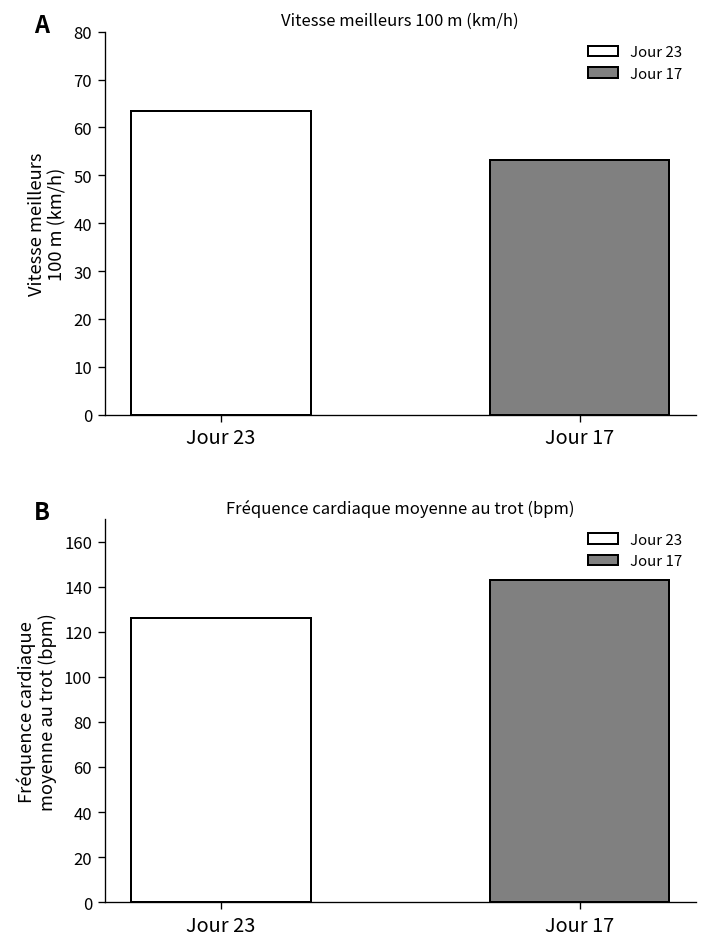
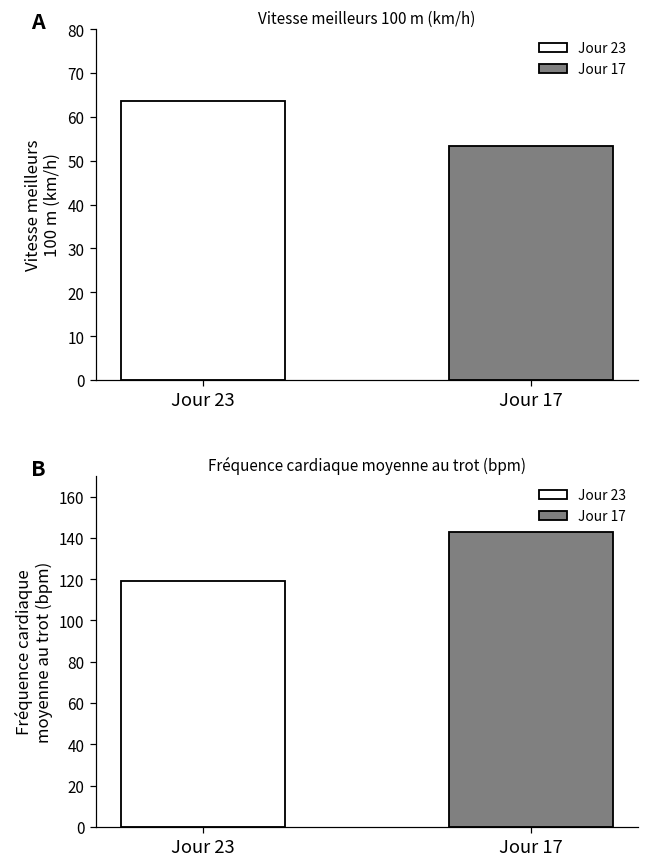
Fréquence cardiaque moyenne au trot (bpm), Jour 23: 126 -> 119
